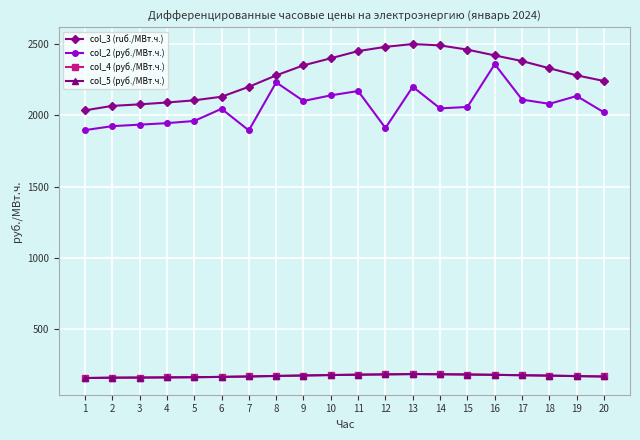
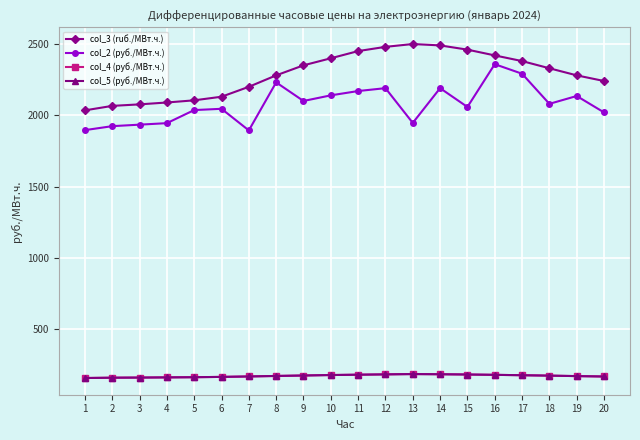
col_2 (руб./МВт.ч.), 5: 1960 -> 2040
col_2 (руб./МВт.ч.), 12: 1910 -> 2190
col_2 (руб./МВт.ч.), 13: 2200 -> 1950
col_2 (руб./МВт.ч.), 14: 2050 -> 2190
col_2 (руб./МВт.ч.), 17: 2110 -> 2290
